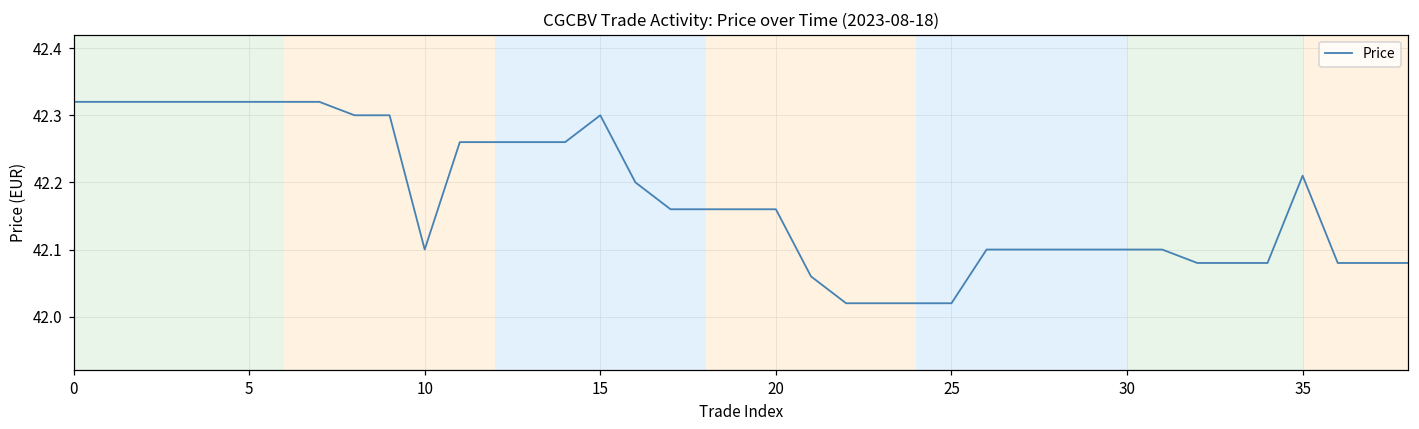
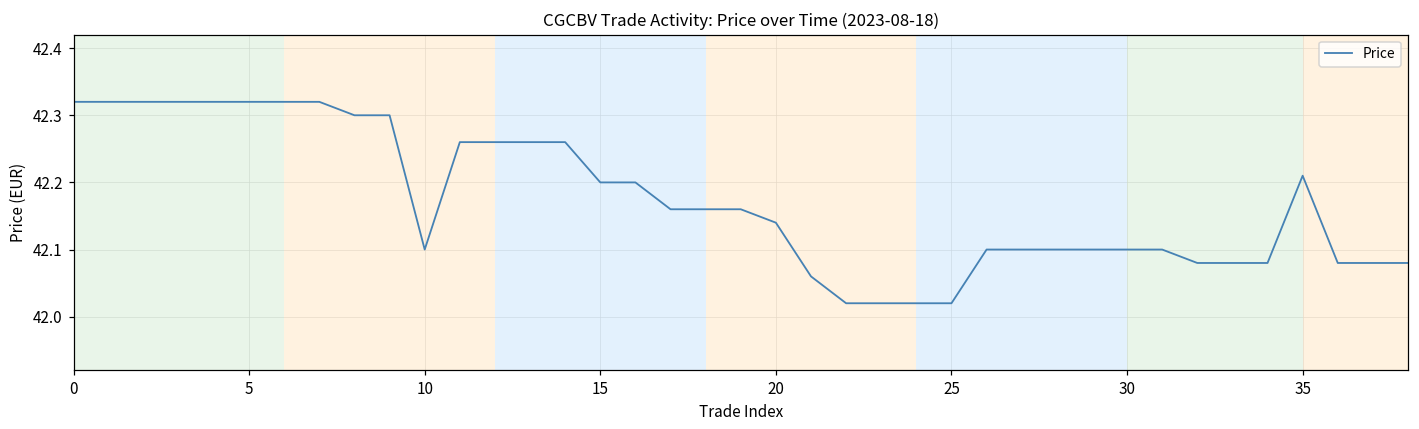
15: 42.3 -> 42.2
20: 42.16 -> 42.14
